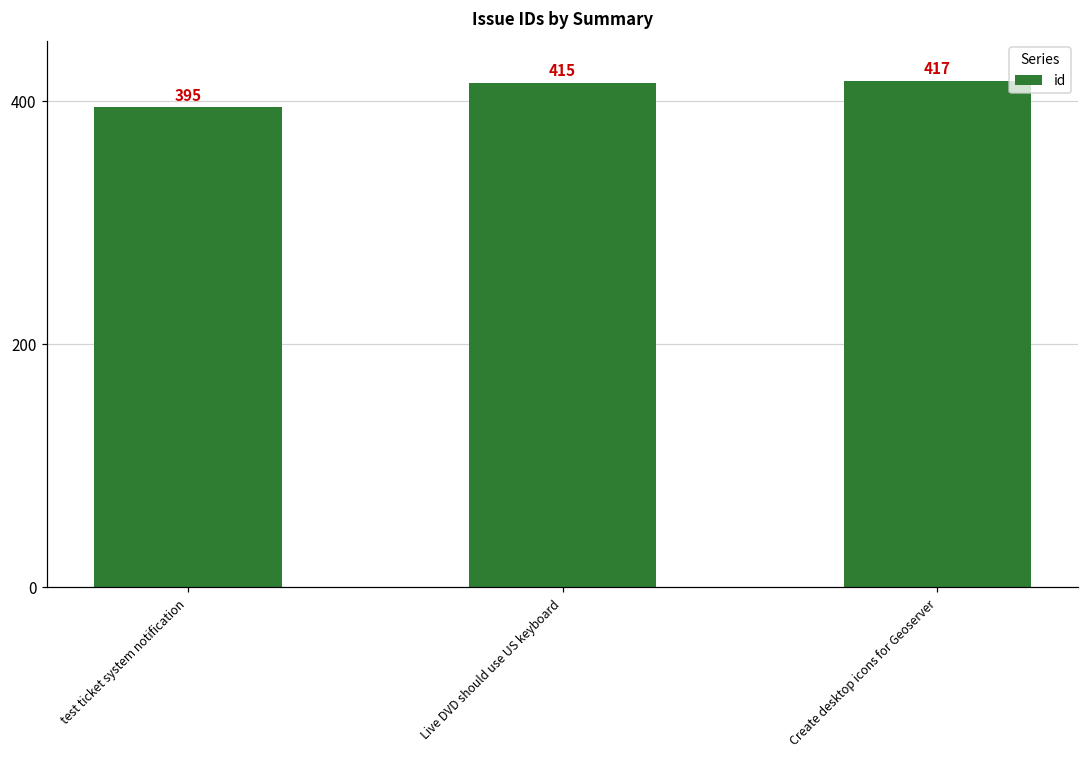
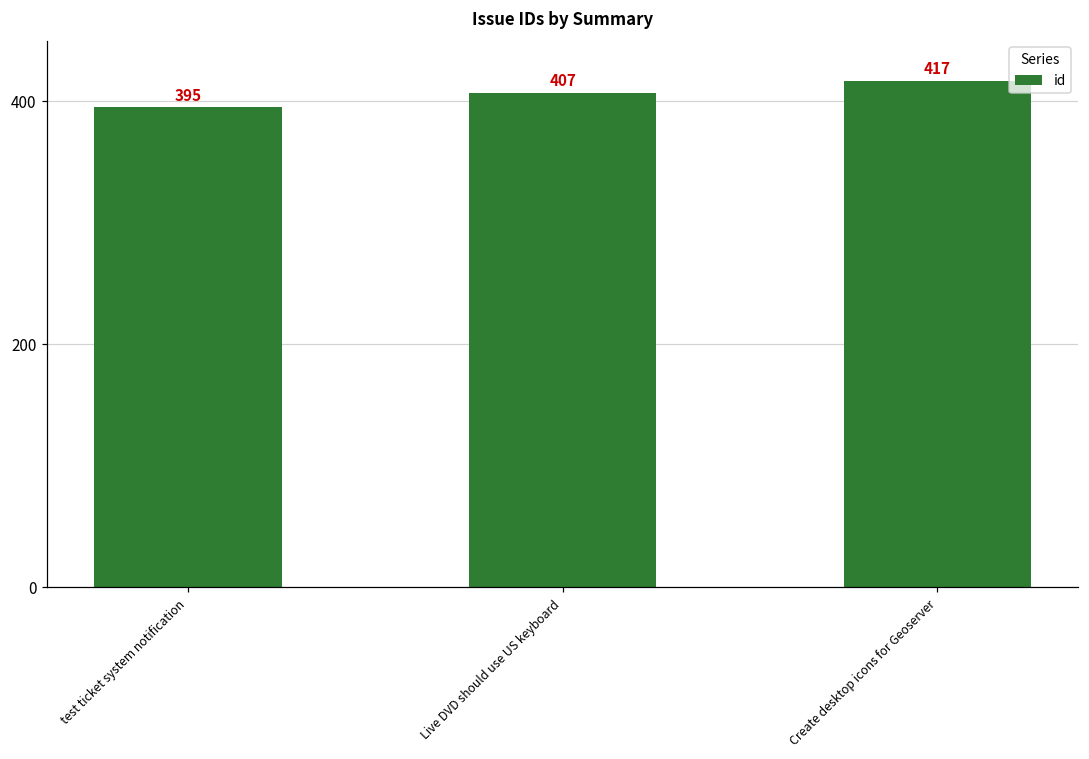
Live DVD should use US keyboard: 415 -> 407
